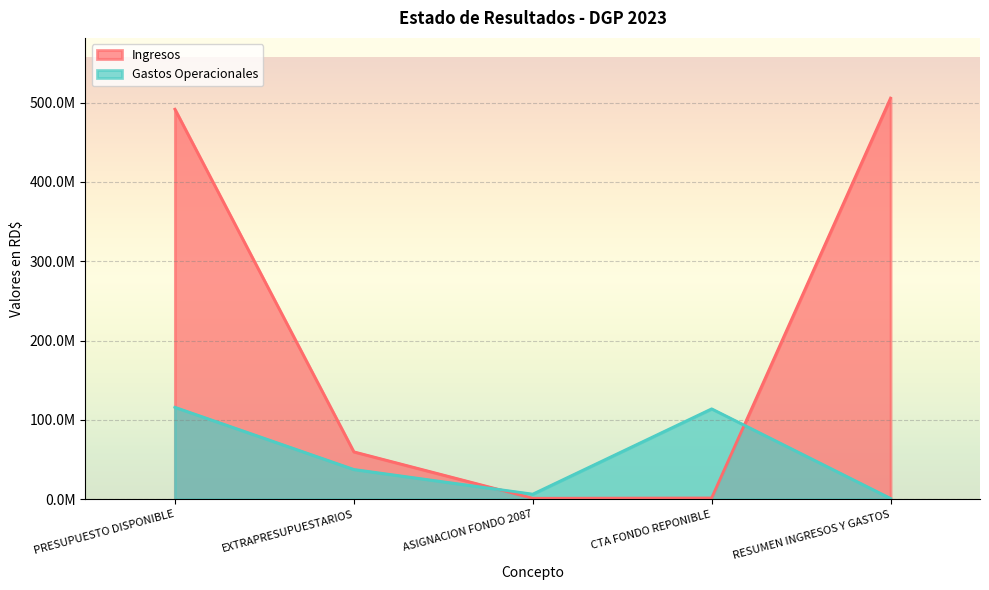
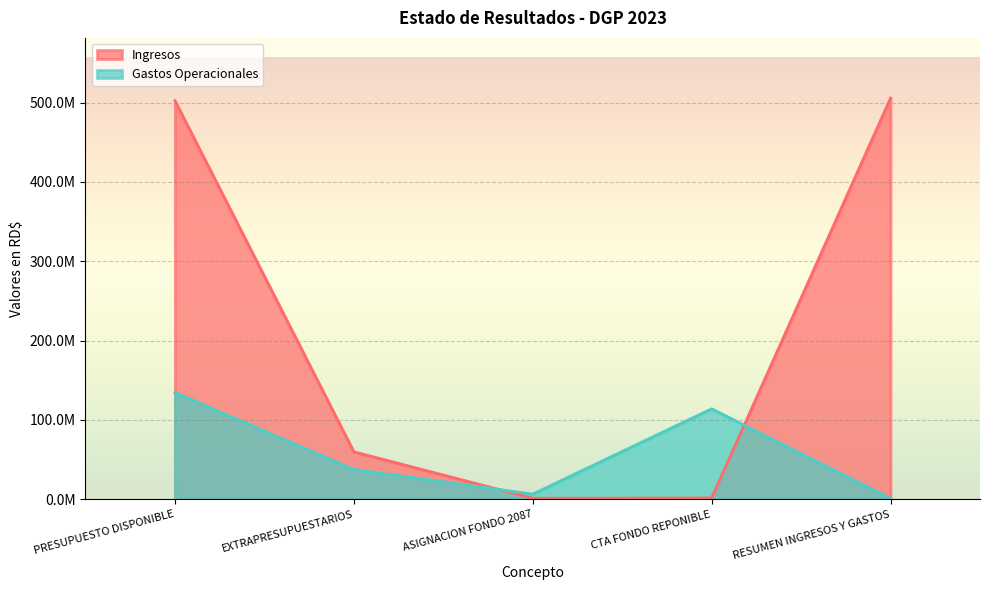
Ingresos, PRESUPUESTO DISPONIBLE: 490000000 -> 500000000
Gastos Operacionales, PRESUPUESTO DISPONIBLE: 120000000 -> 130000000
